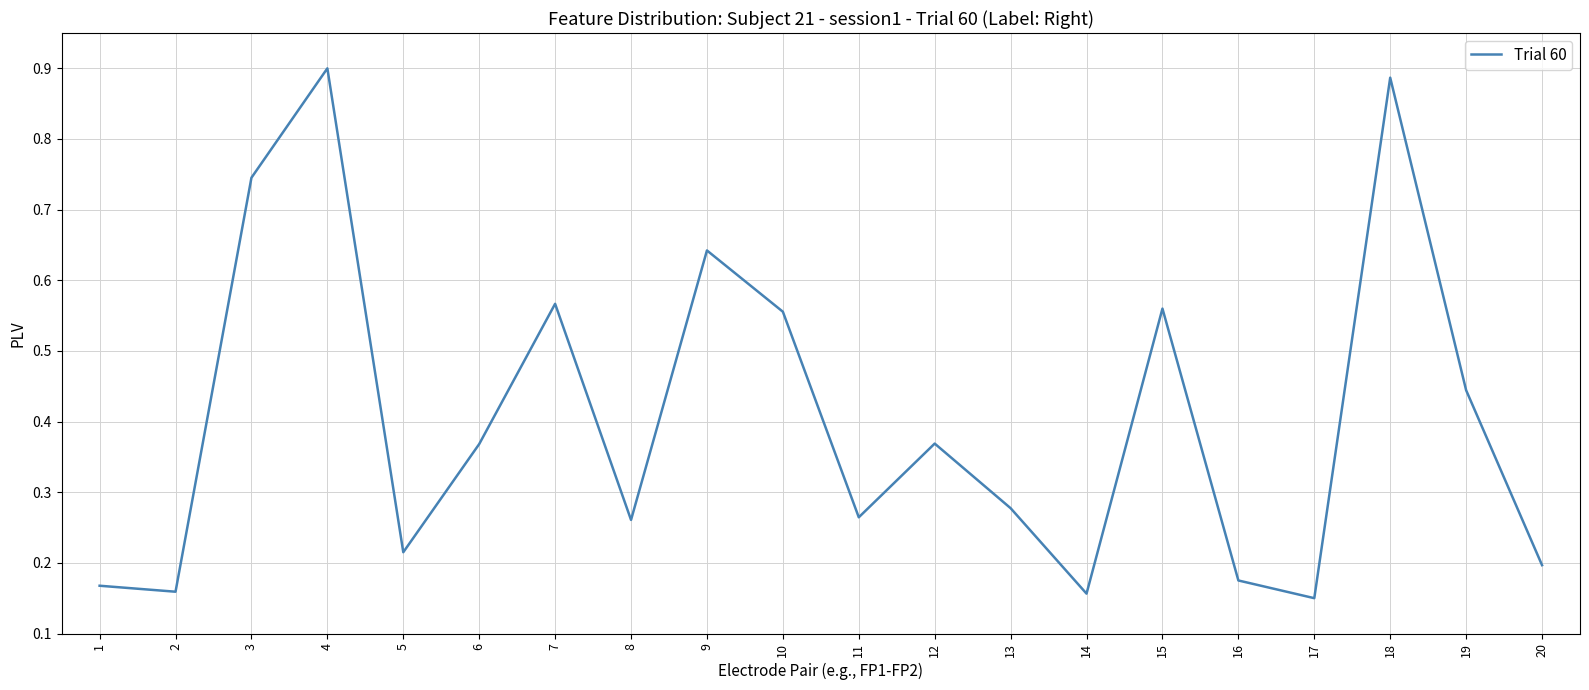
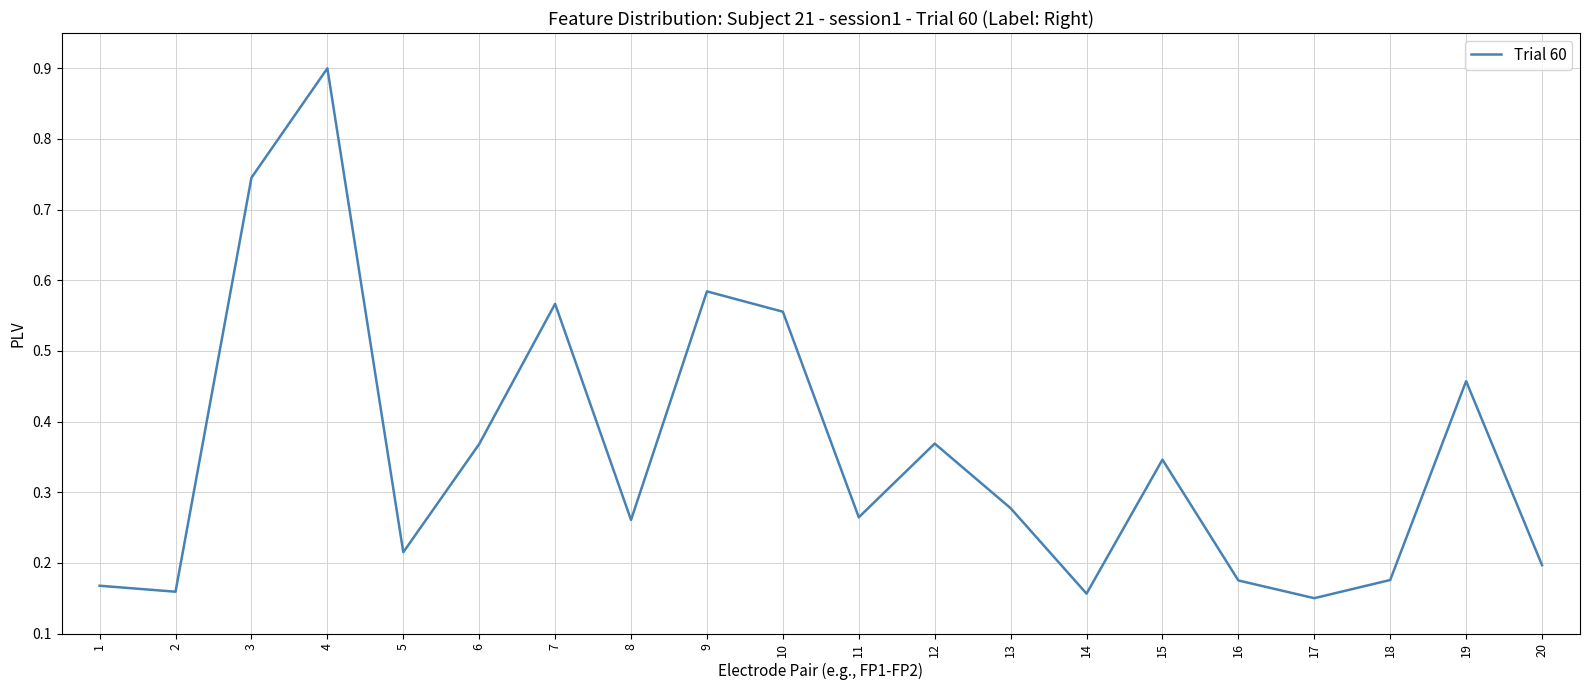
9: 0.64 -> 0.58
15: 0.56 -> 0.35
18: 0.89 -> 0.18
19: 0.44 -> 0.46
